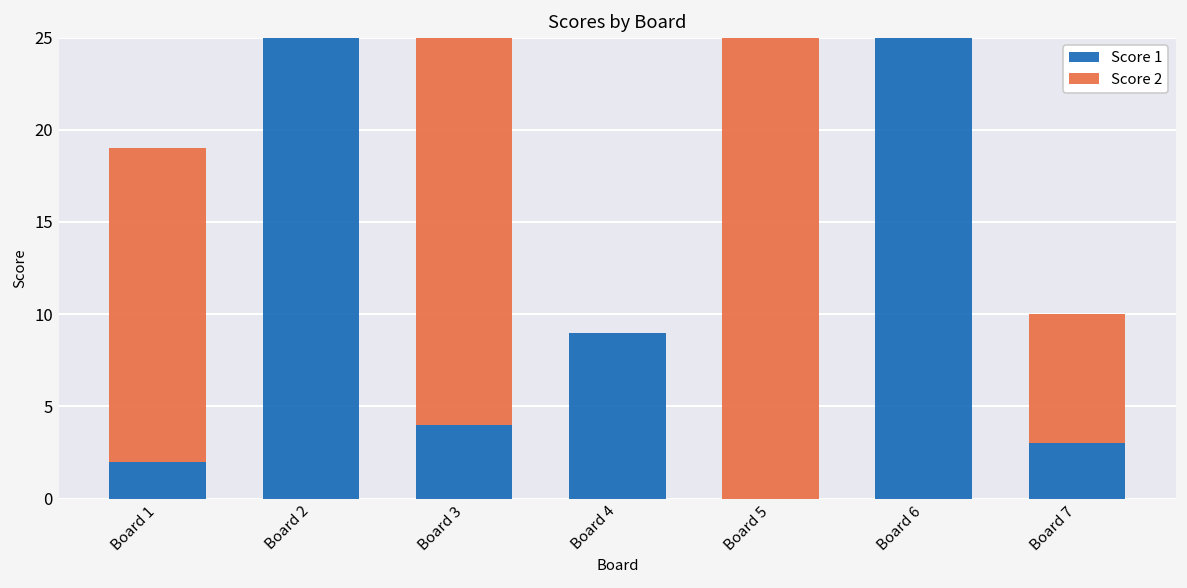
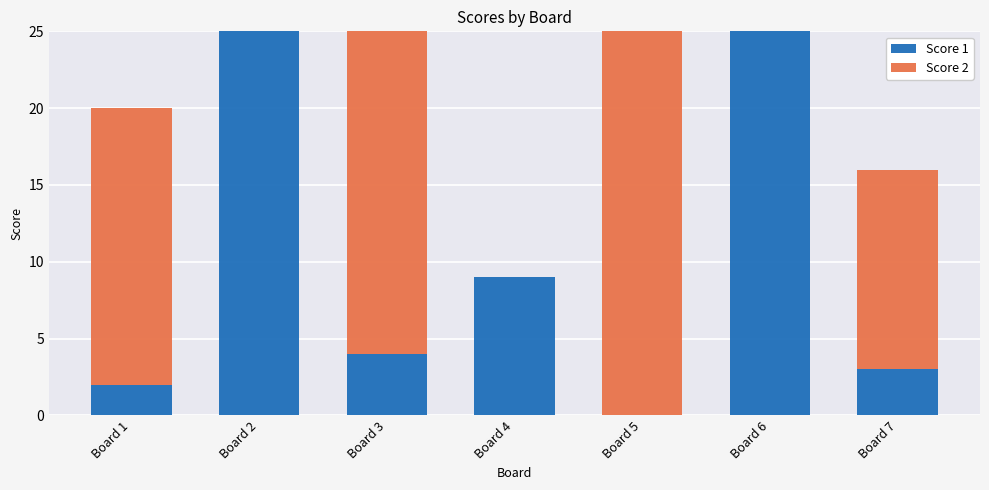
Score 2, Board 1: 17 -> 18
Score 2, Board 7: 7 -> 13
